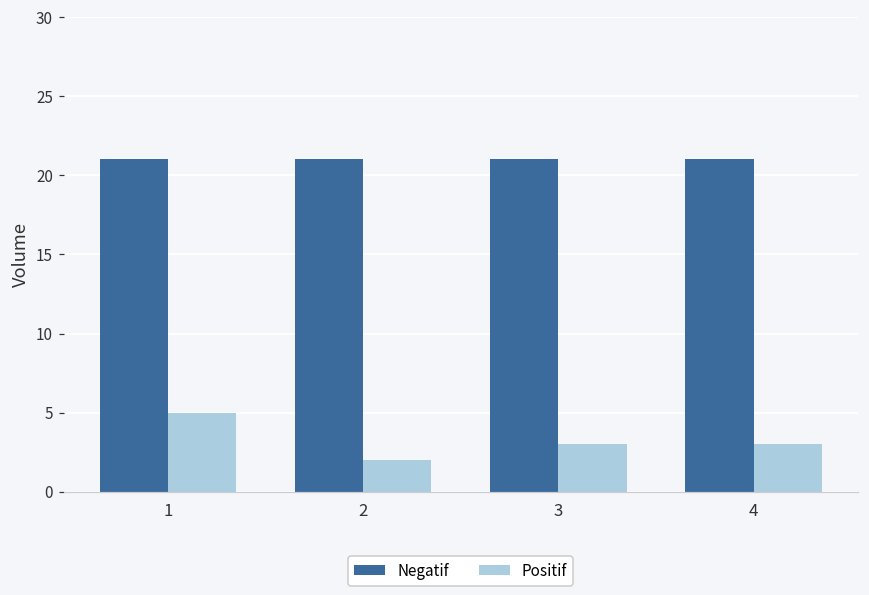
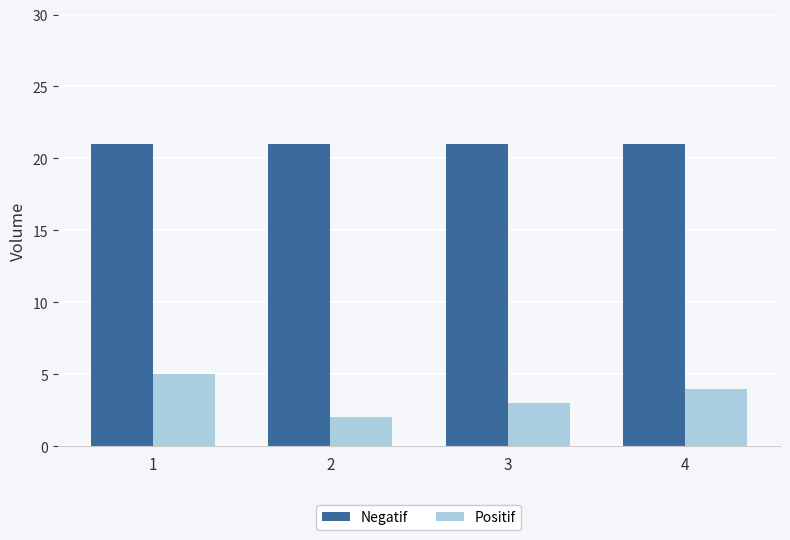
Positif, 4: 3 -> 4
